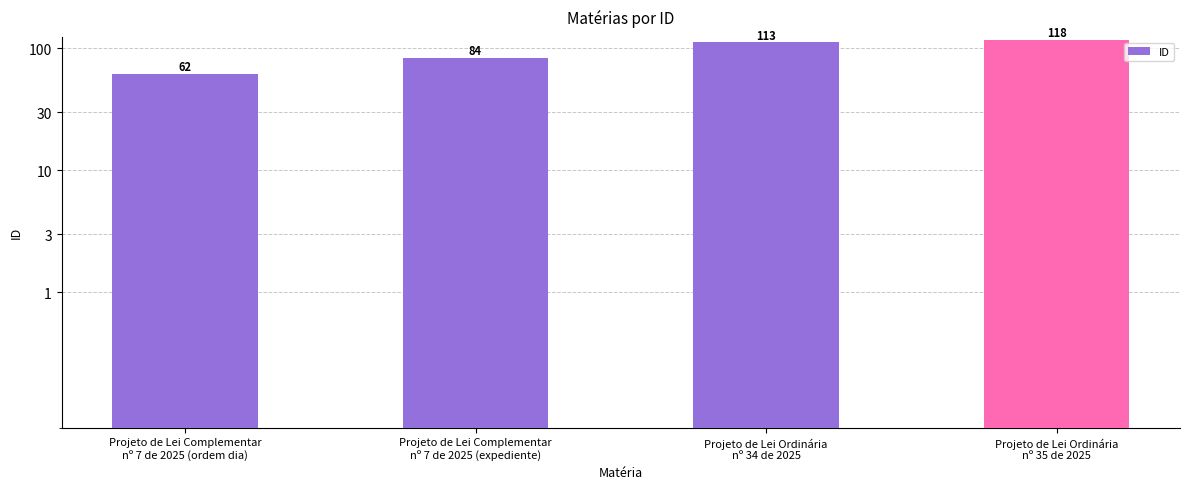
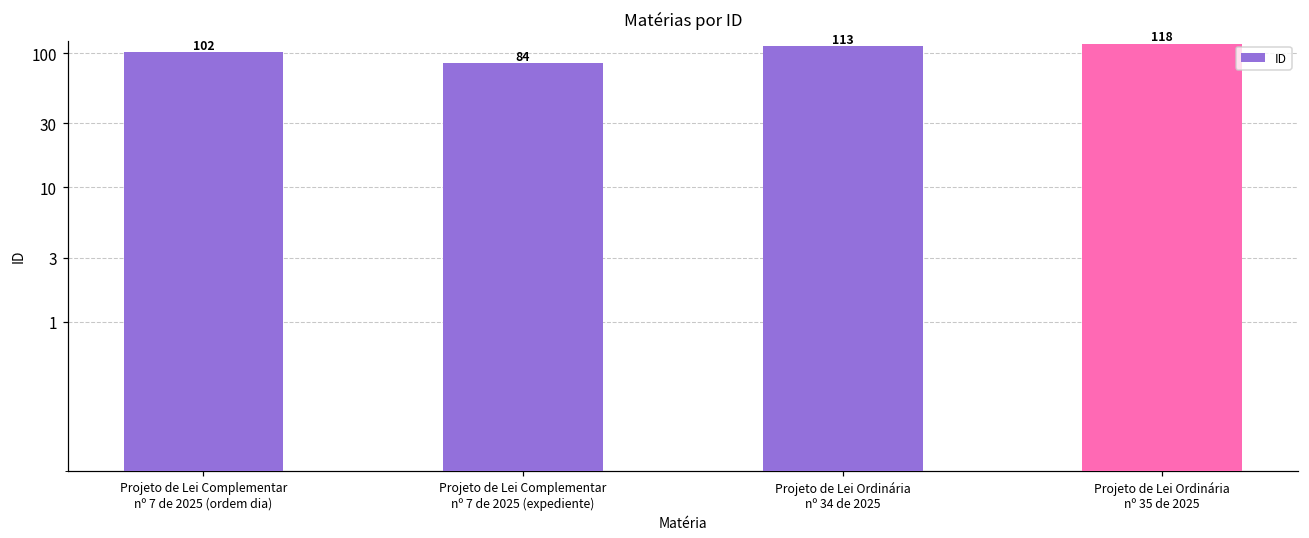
Projeto de Lei Complementar nº 7 de 2025 (ordem dia): 62 -> 102
